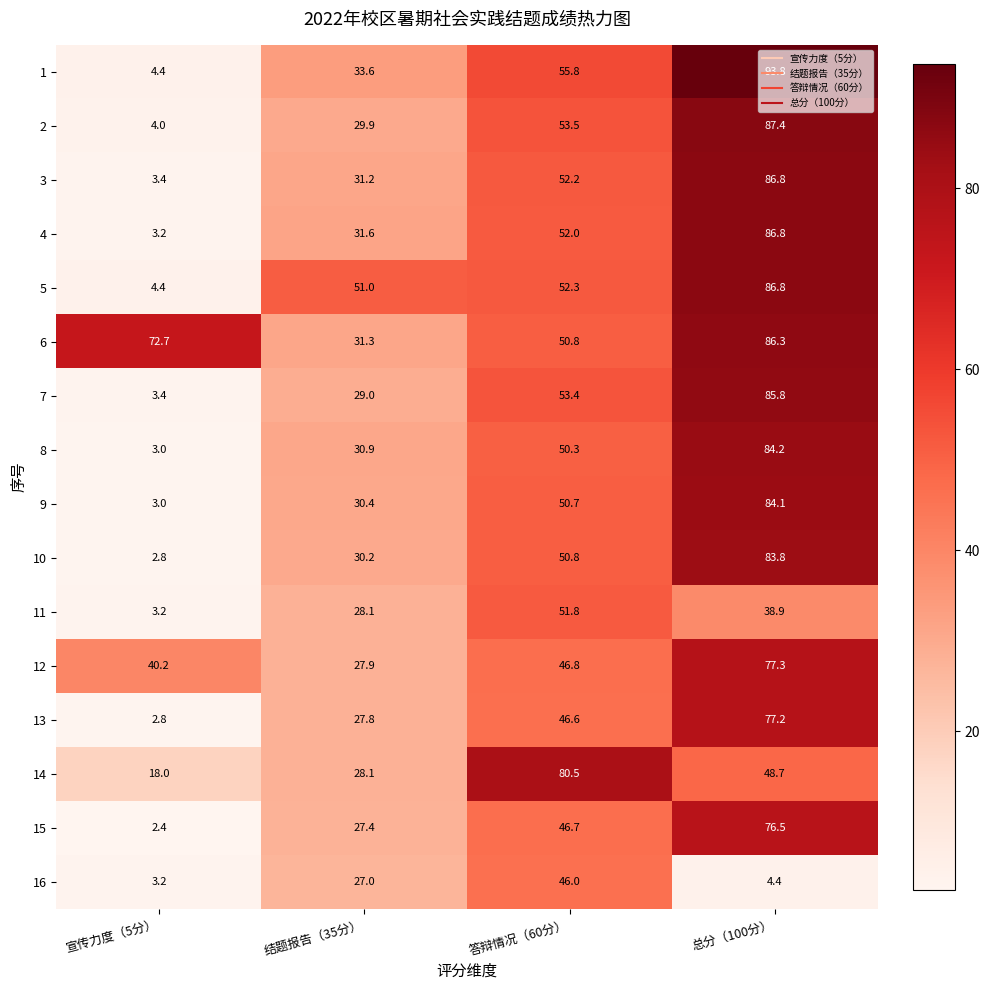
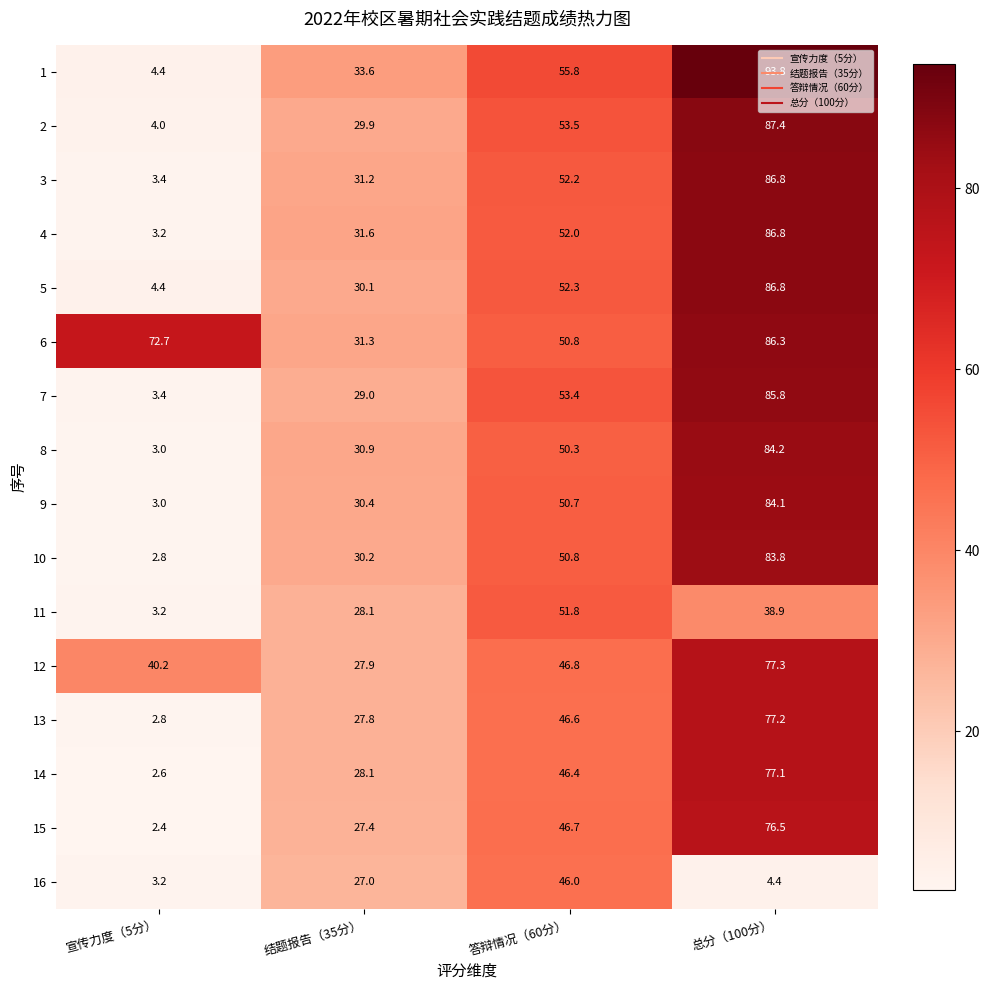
5, 结题报告（35分）: 51.0 -> 30.1
14, 宣传力度（5分）: 18.0 -> 2.6
14, 答辩情况（60分）: 80.5 -> 46.4
14, 总分（100分）: 48.7 -> 77.1
